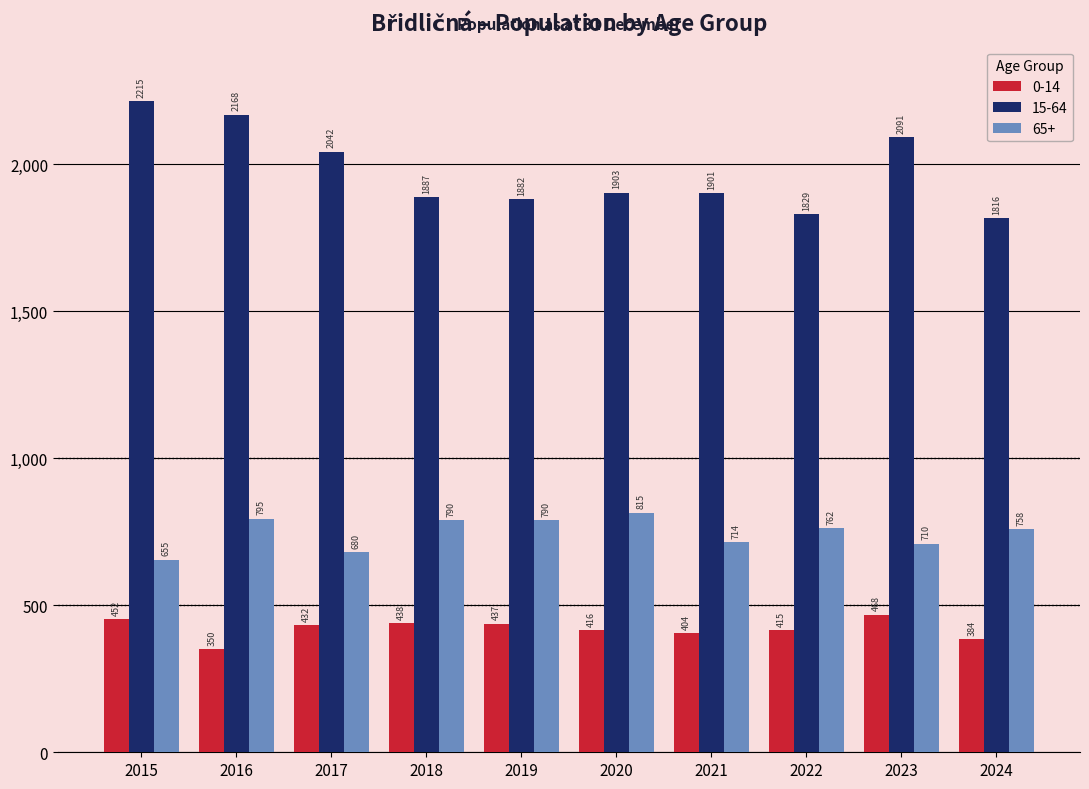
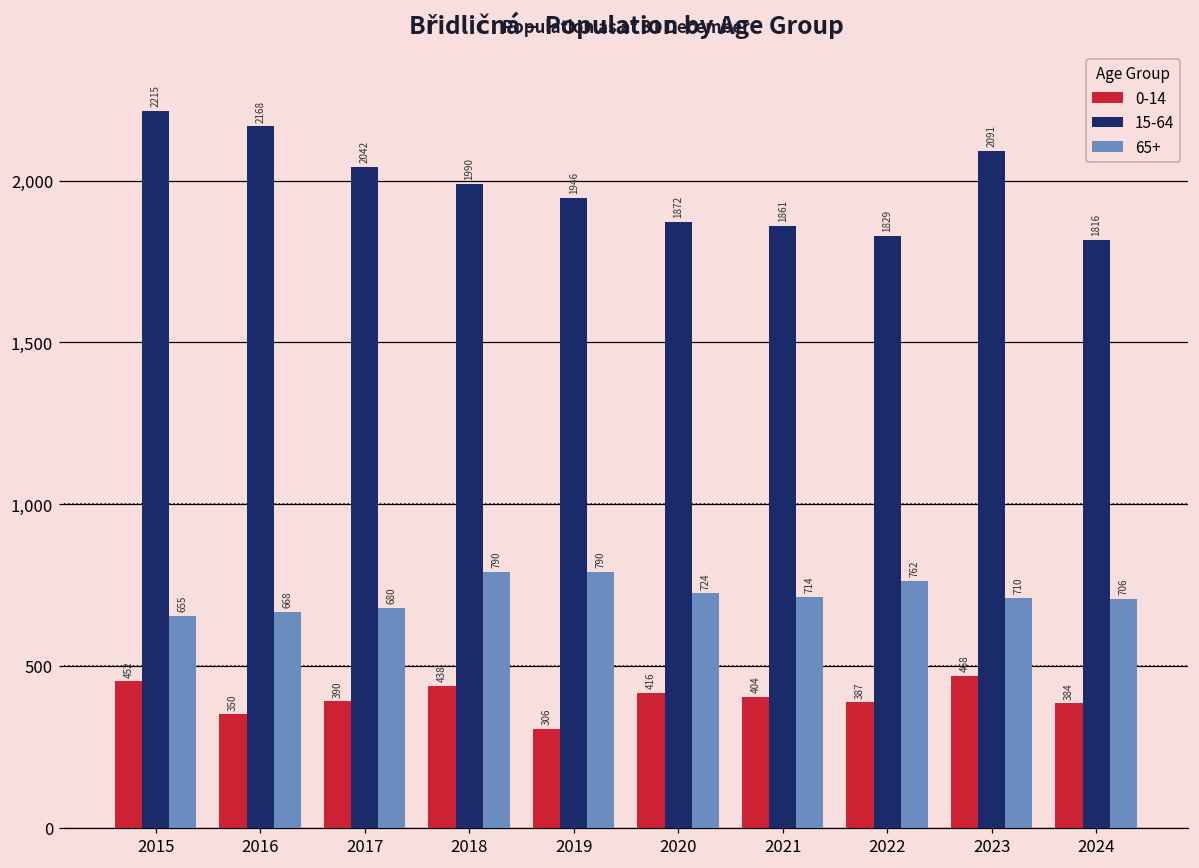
65+, 2016: 795 -> 668
0-14, 2017: 432 -> 390
15-64, 2018: 1887 -> 1990
0-14, 2019: 437 -> 306
15-64, 2019: 1882 -> 1946
15-64, 2020: 1903 -> 1872
65+, 2020: 815 -> 724
15-64, 2021: 1901 -> 1861
0-14, 2022: 415 -> 387
65+, 2024: 758 -> 706
